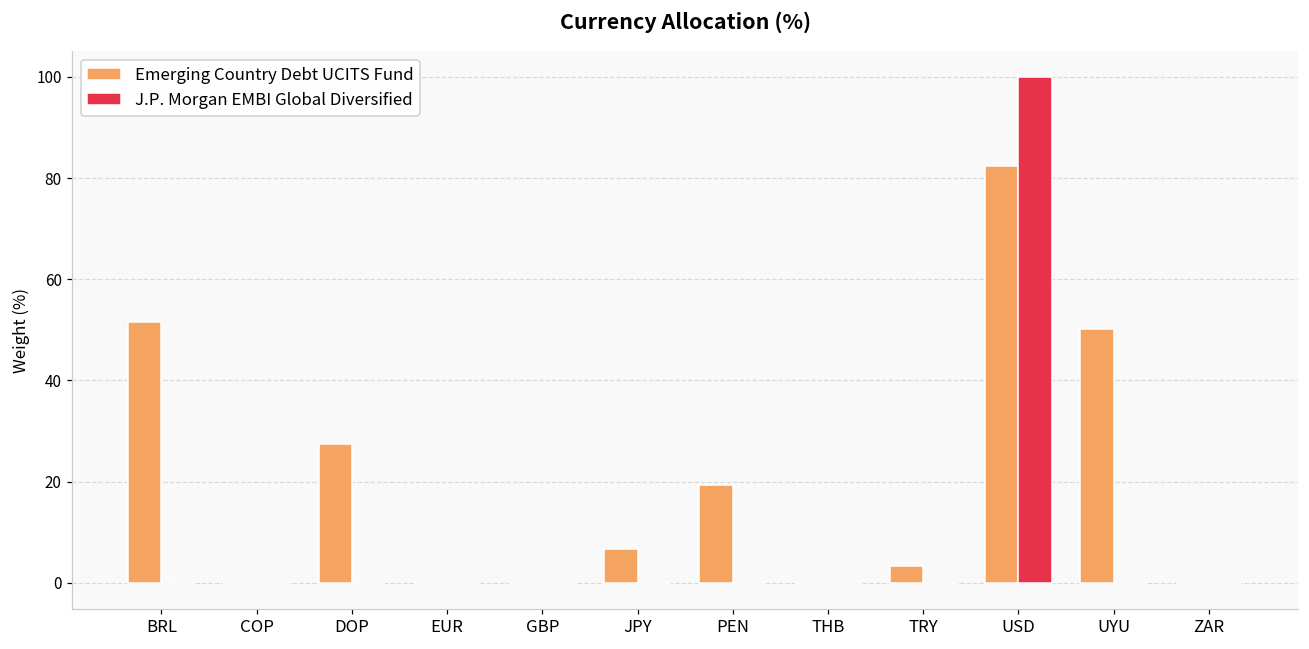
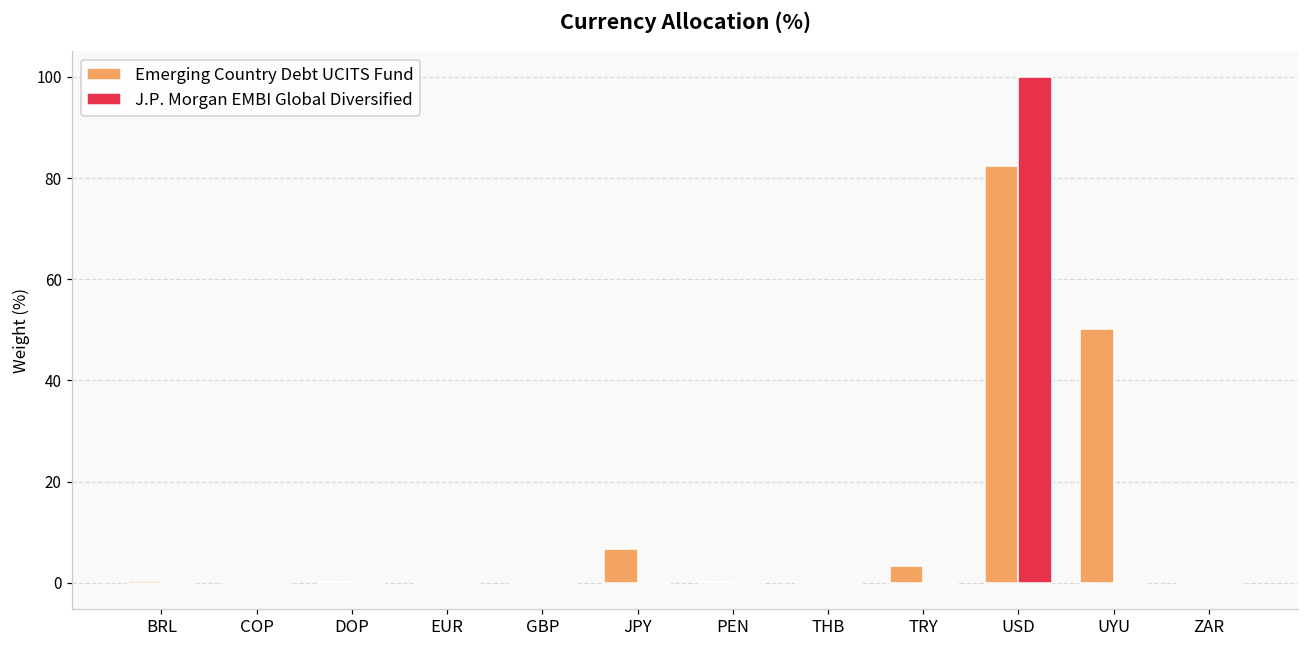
Emerging Country Debt UCITS Fund, BRL: 52 -> 0
Emerging Country Debt UCITS Fund, DOP: 28 -> 0
Emerging Country Debt UCITS Fund, PEN: 19 -> 0
